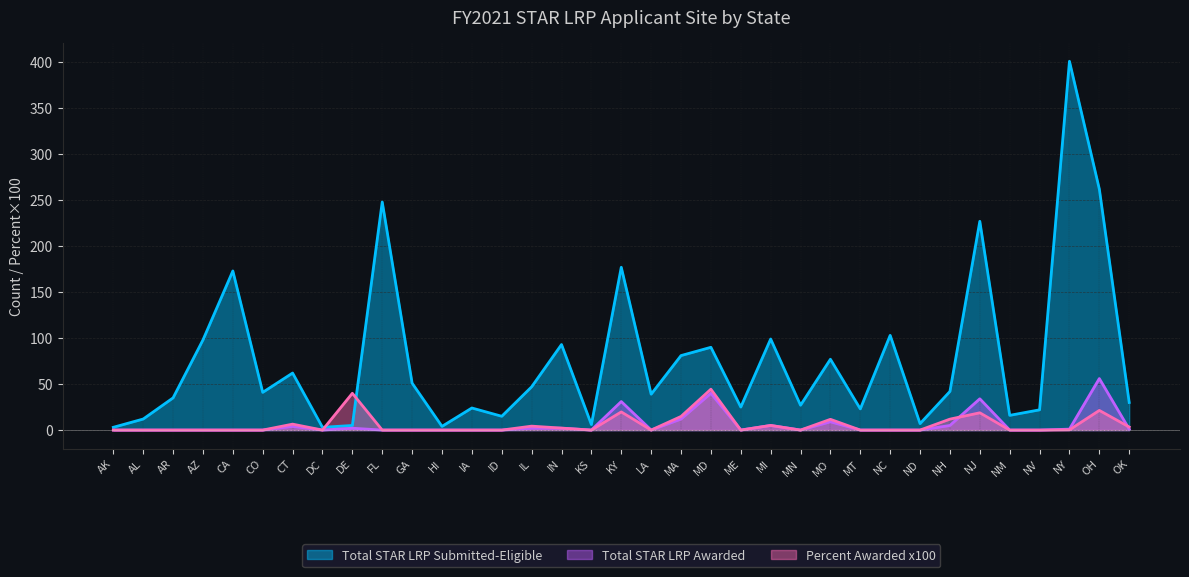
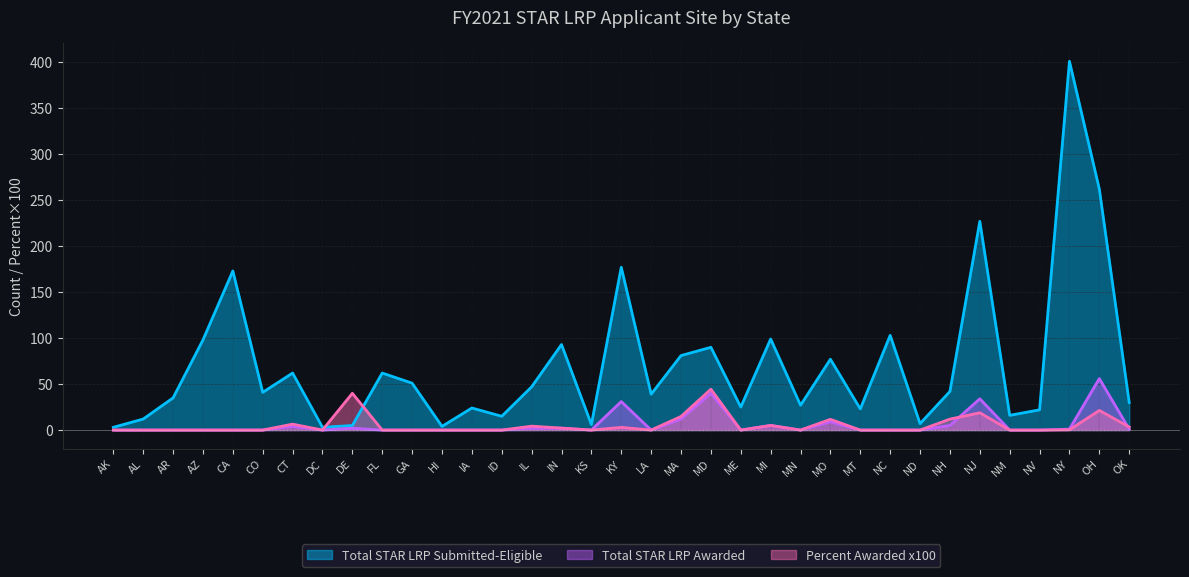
Total STAR LRP Submitted-Eligible, FL: 250 -> 60
Percent Awarded x100, KY: 20 -> 0
